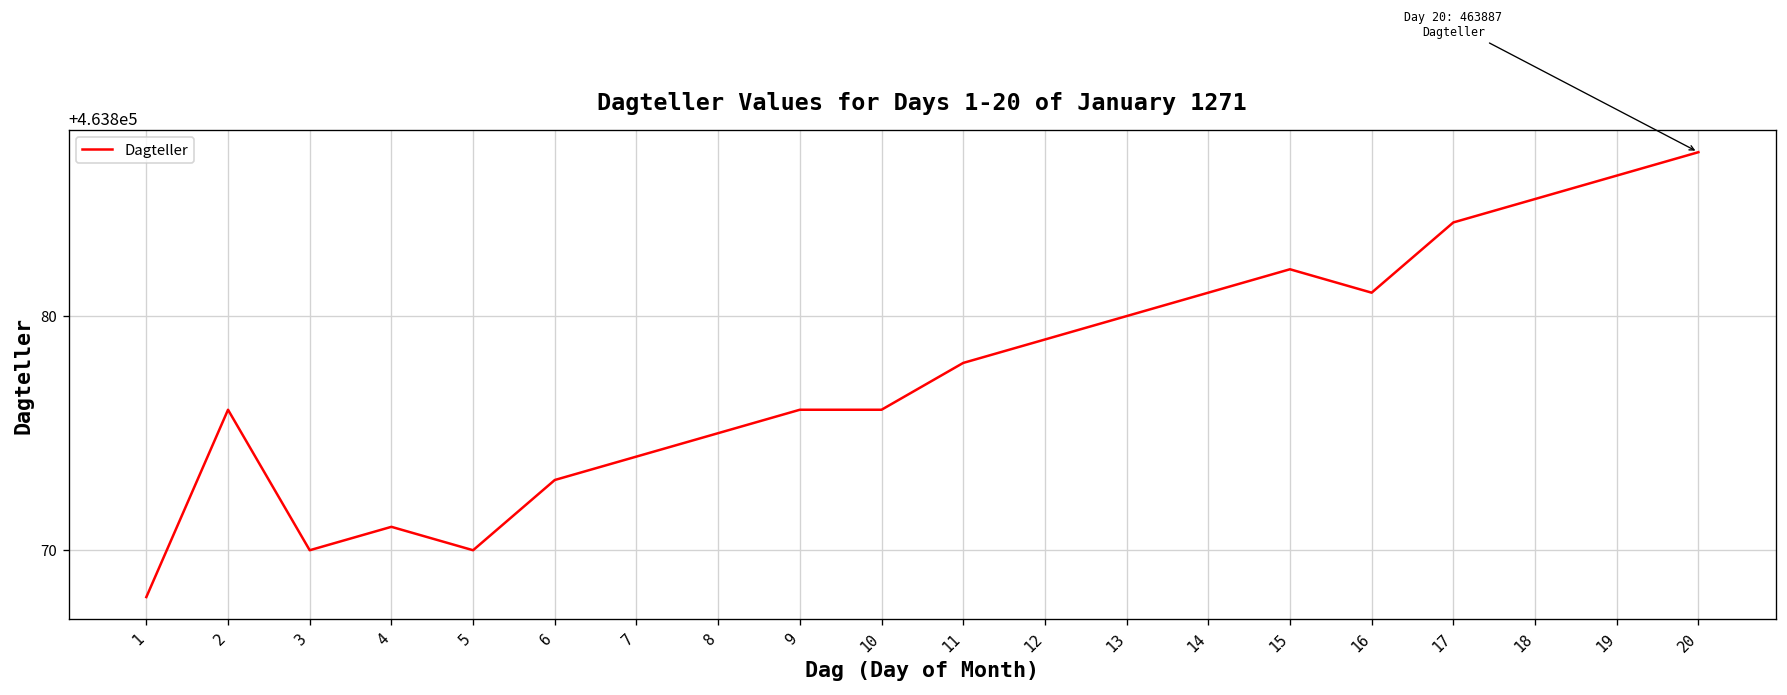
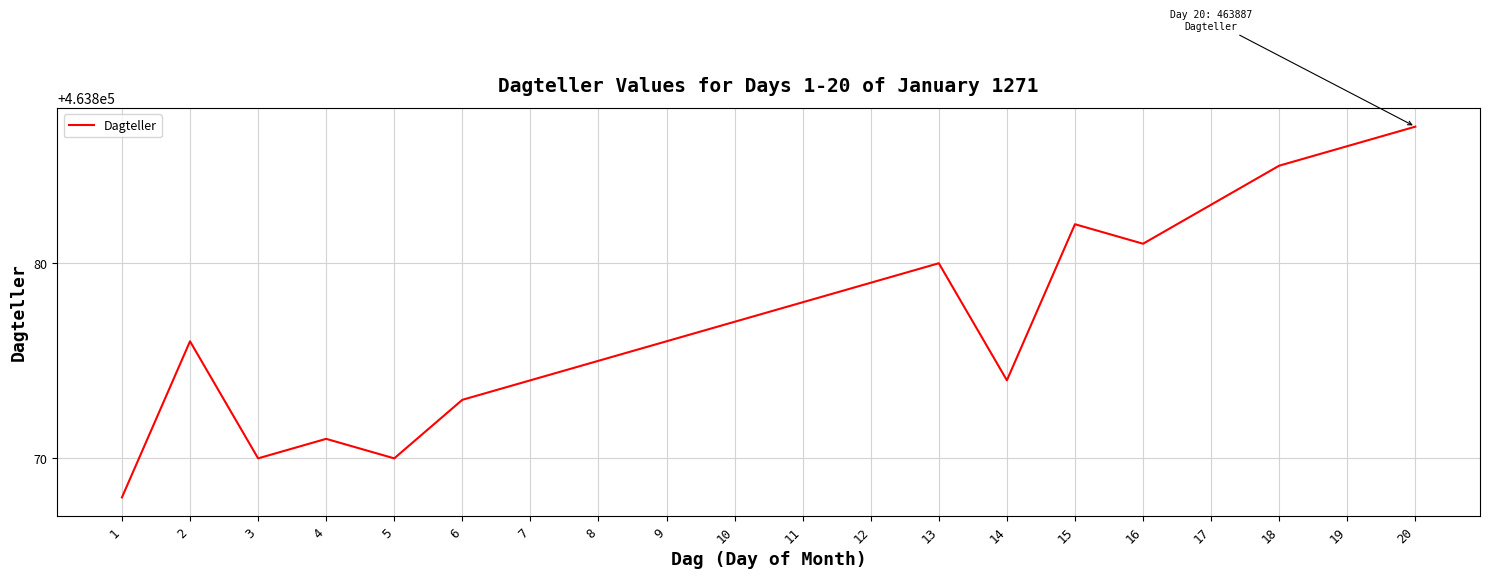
10: 463876 -> 463877
14: 463881 -> 463874
17: 463884 -> 463883
